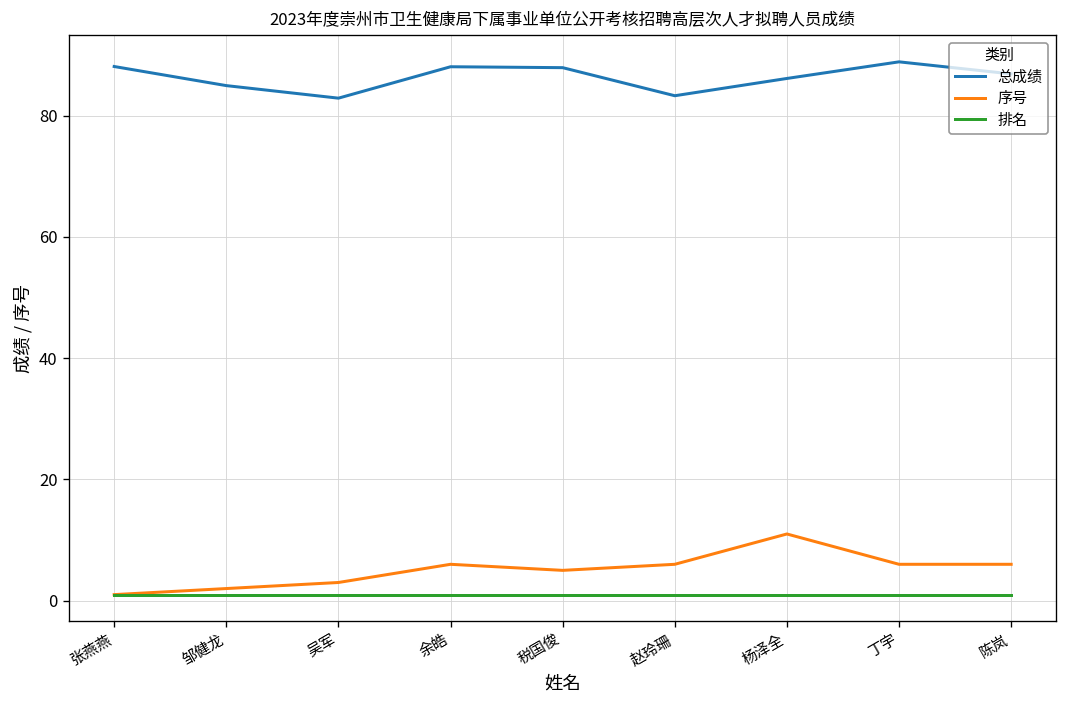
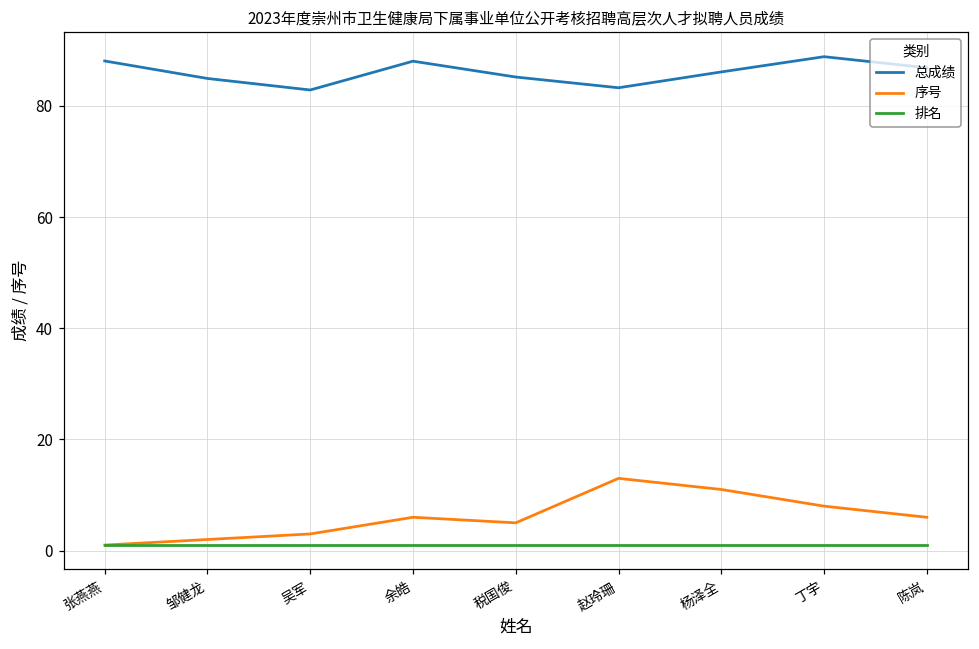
总成绩, 税国俊: 88 -> 85
序号, 赵玲珊: 6 -> 13
序号, 丁宇: 6 -> 8
